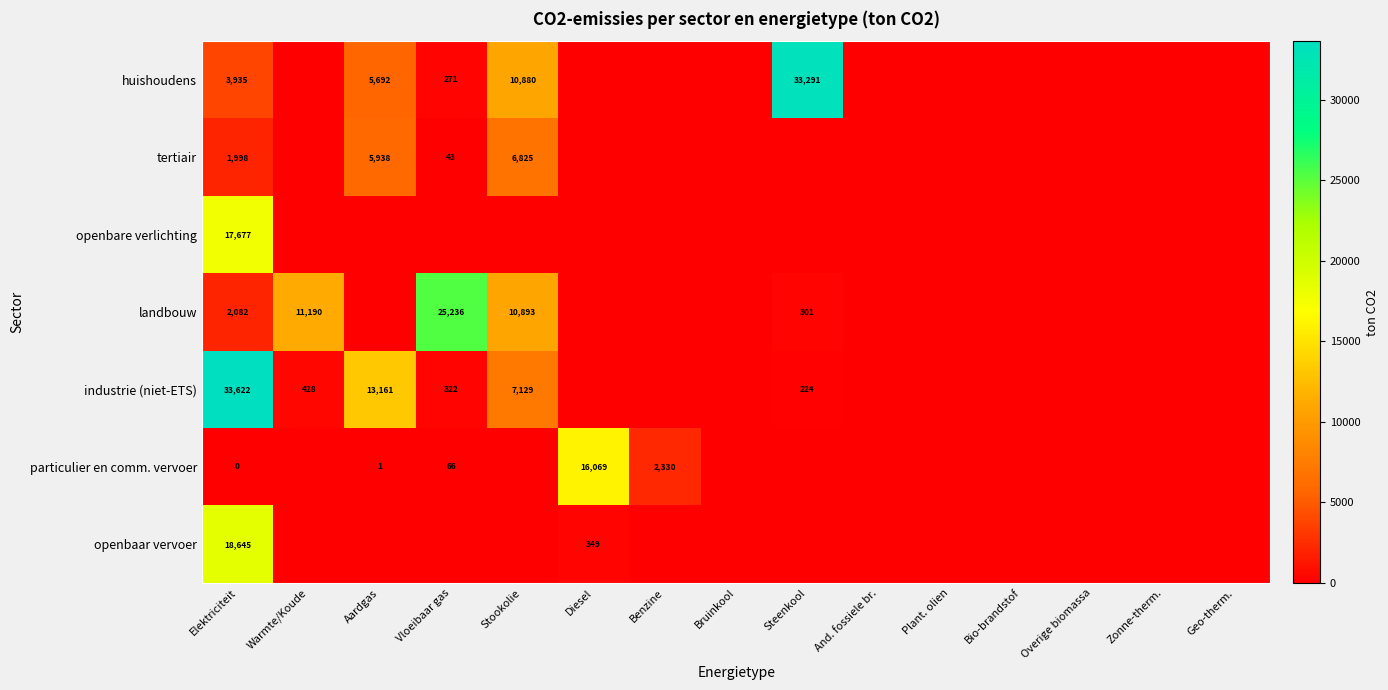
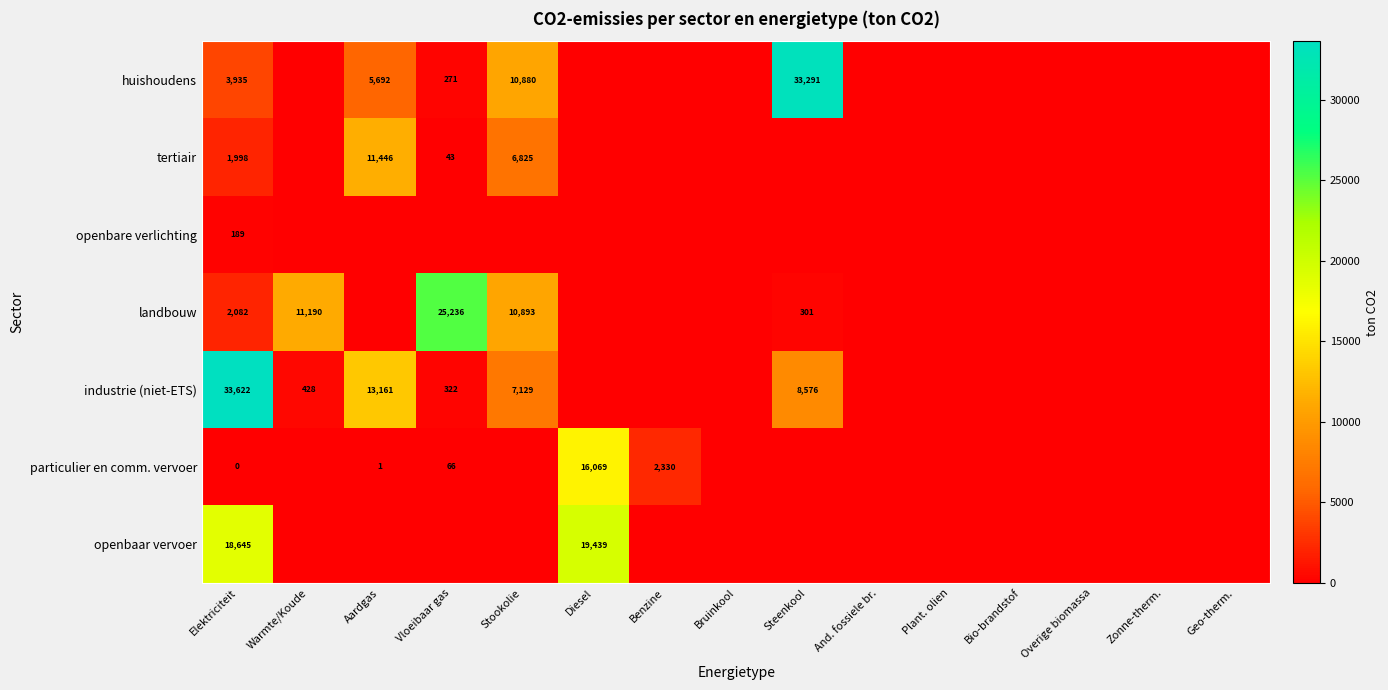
tertiair, Aardgas: 5,938 -> 11,446
openbare verlichting, Elektriciteit: 17,677 -> 189
industrie (niet-ETS), Steenkool: 224 -> 8,576
openbaar vervoer, Diesel: 349 -> 19,439
